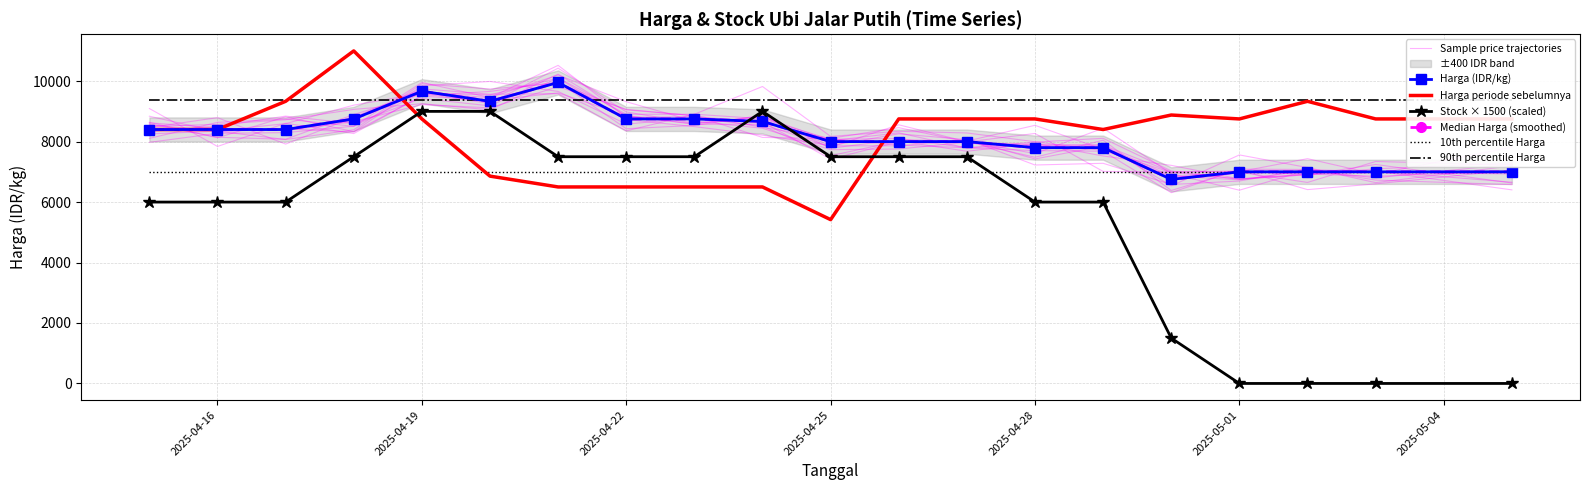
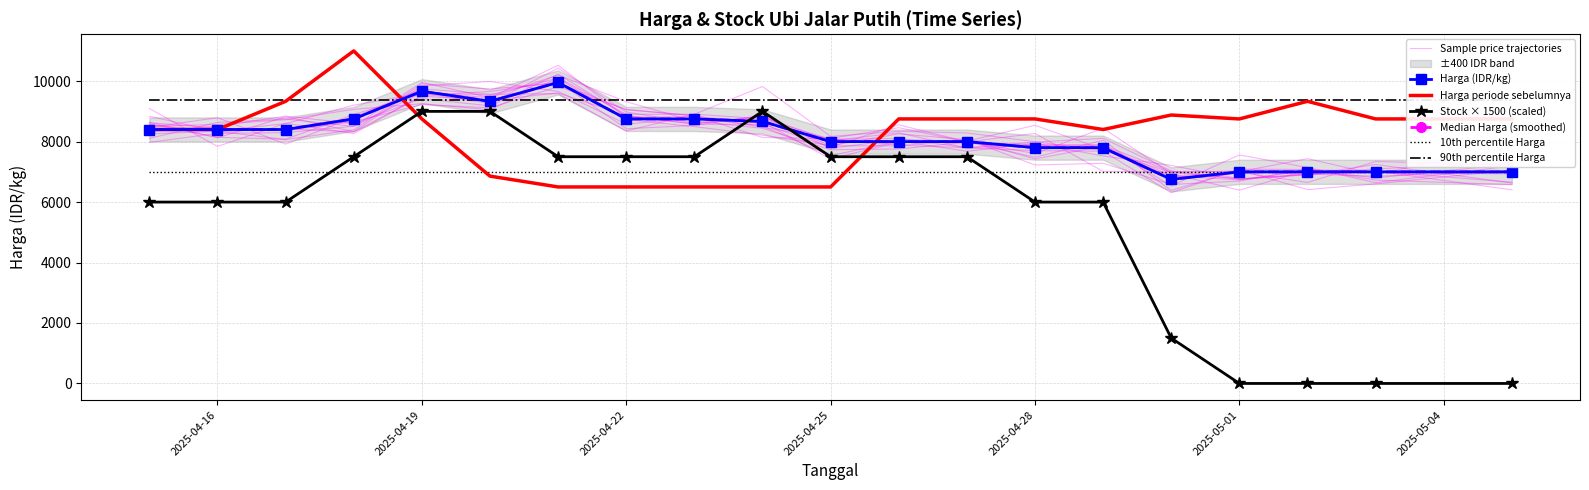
Harga periode sebelumnya, 2025-04-25: 5400 -> 6500
